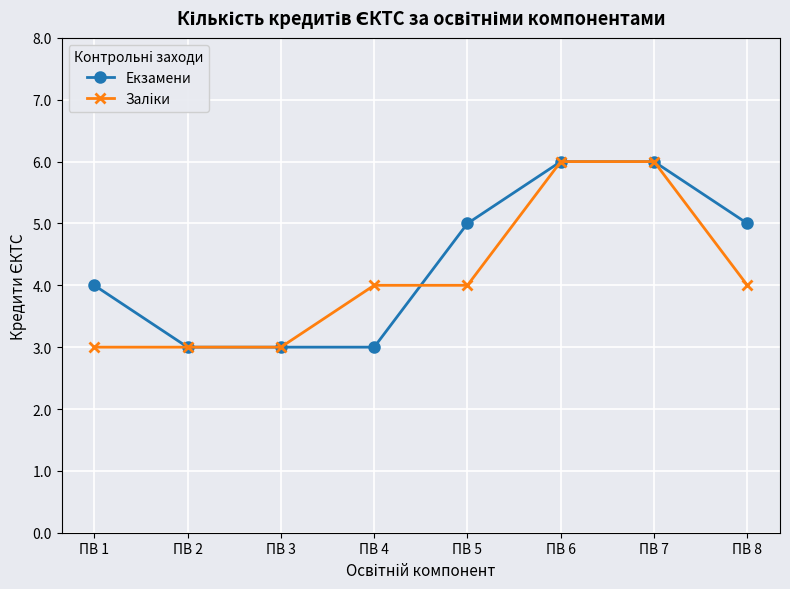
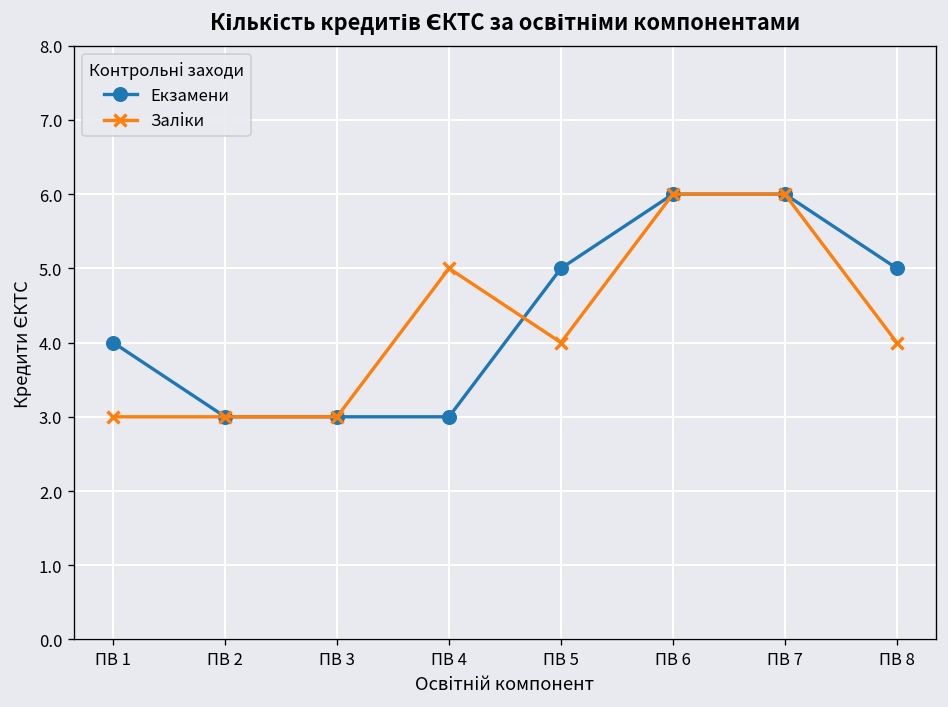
Заліки, ПВ 4: 4 -> 5
